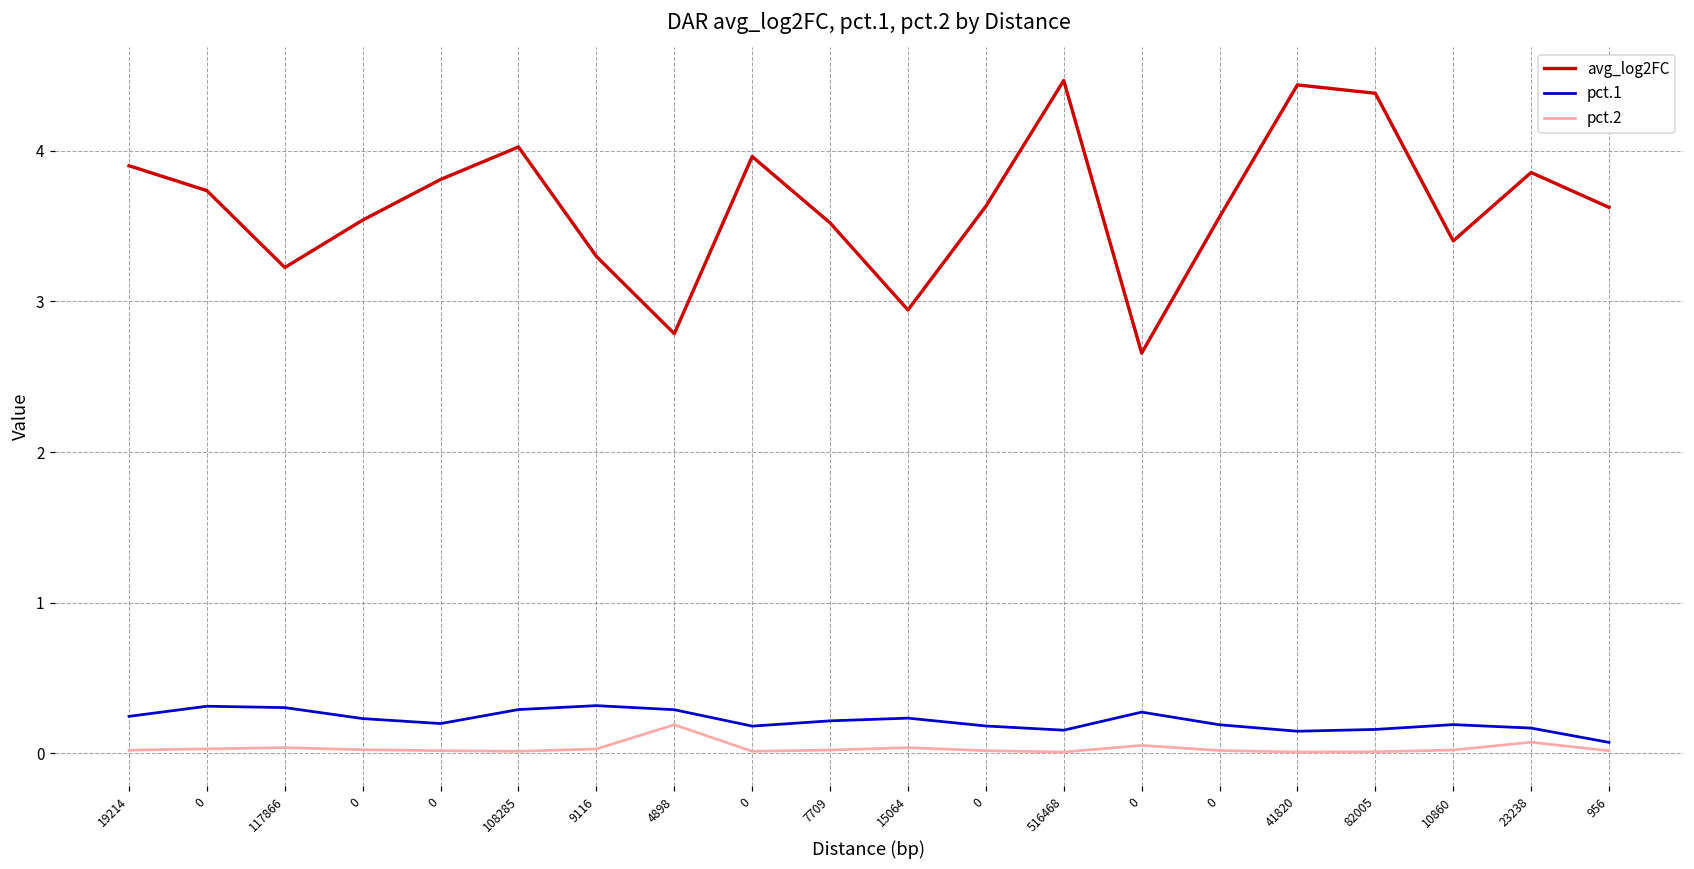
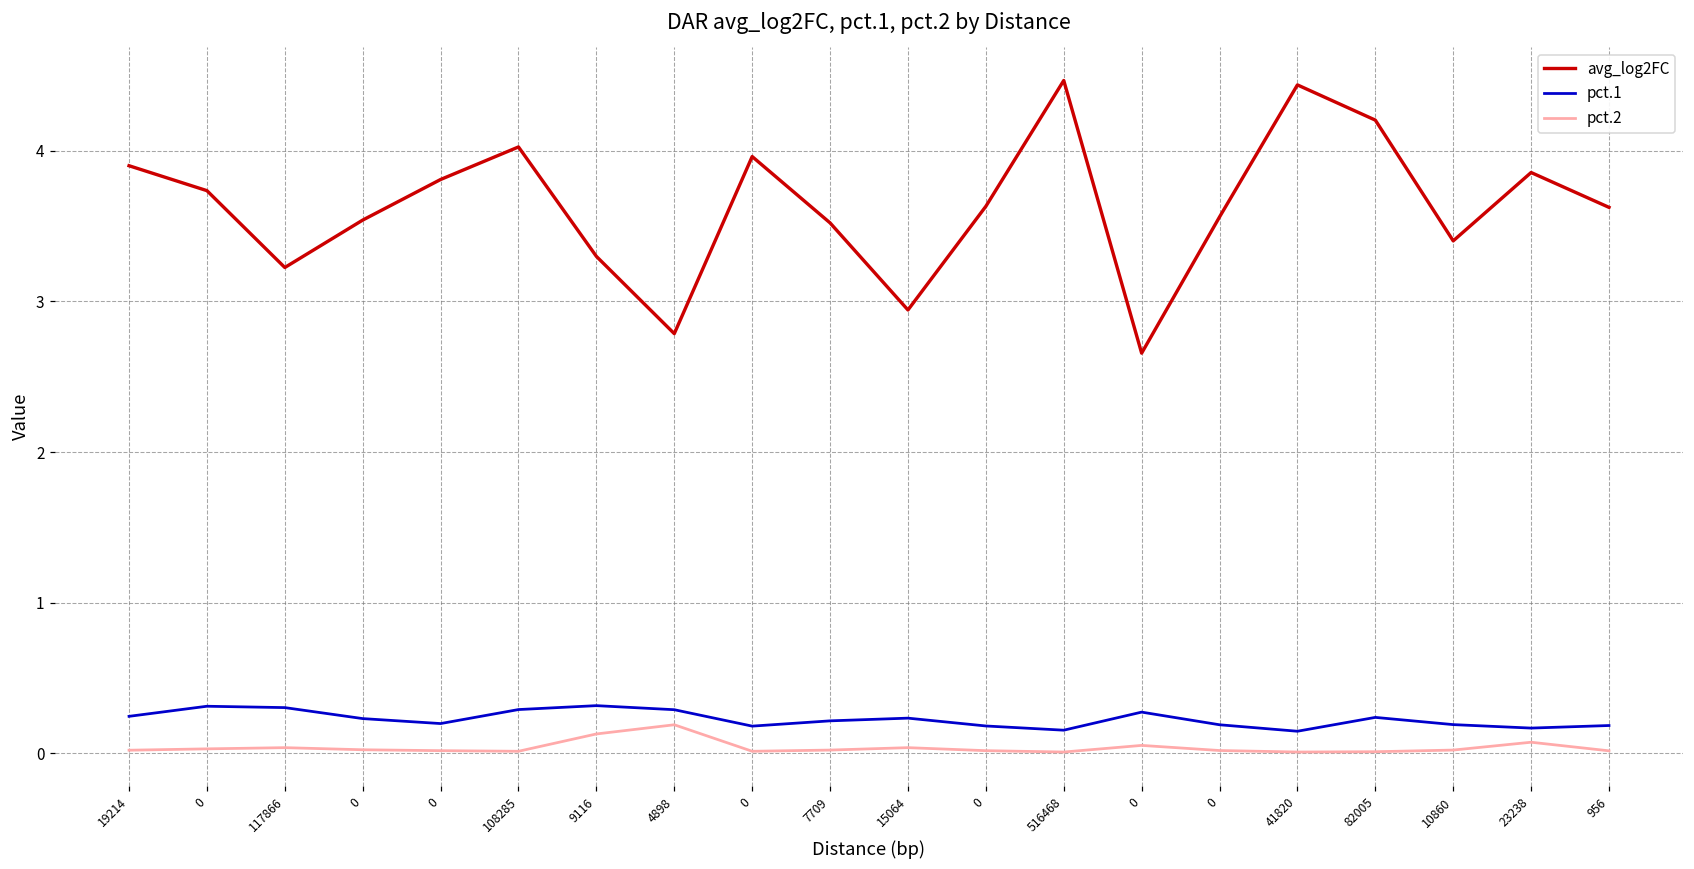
pct.2, 9116: 0.03 -> 0.13
avg_log2FC, 82005: 4.38 -> 4.20
pct.1, 82005: 0.16 -> 0.24
pct.1, 956: 0.07 -> 0.18
